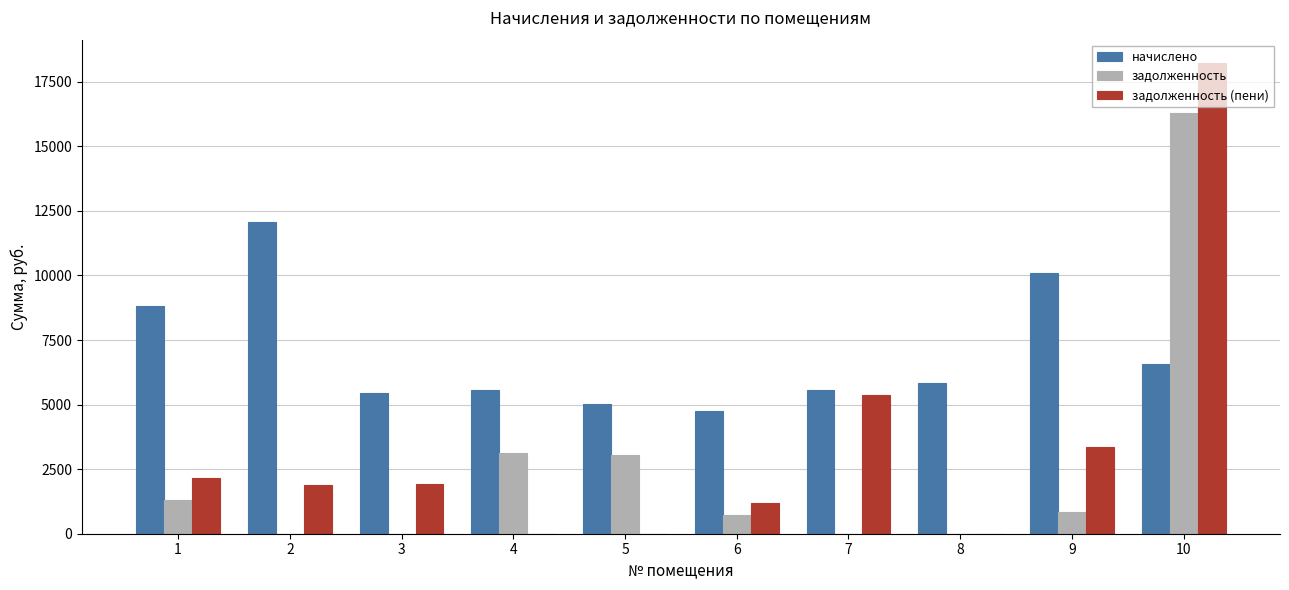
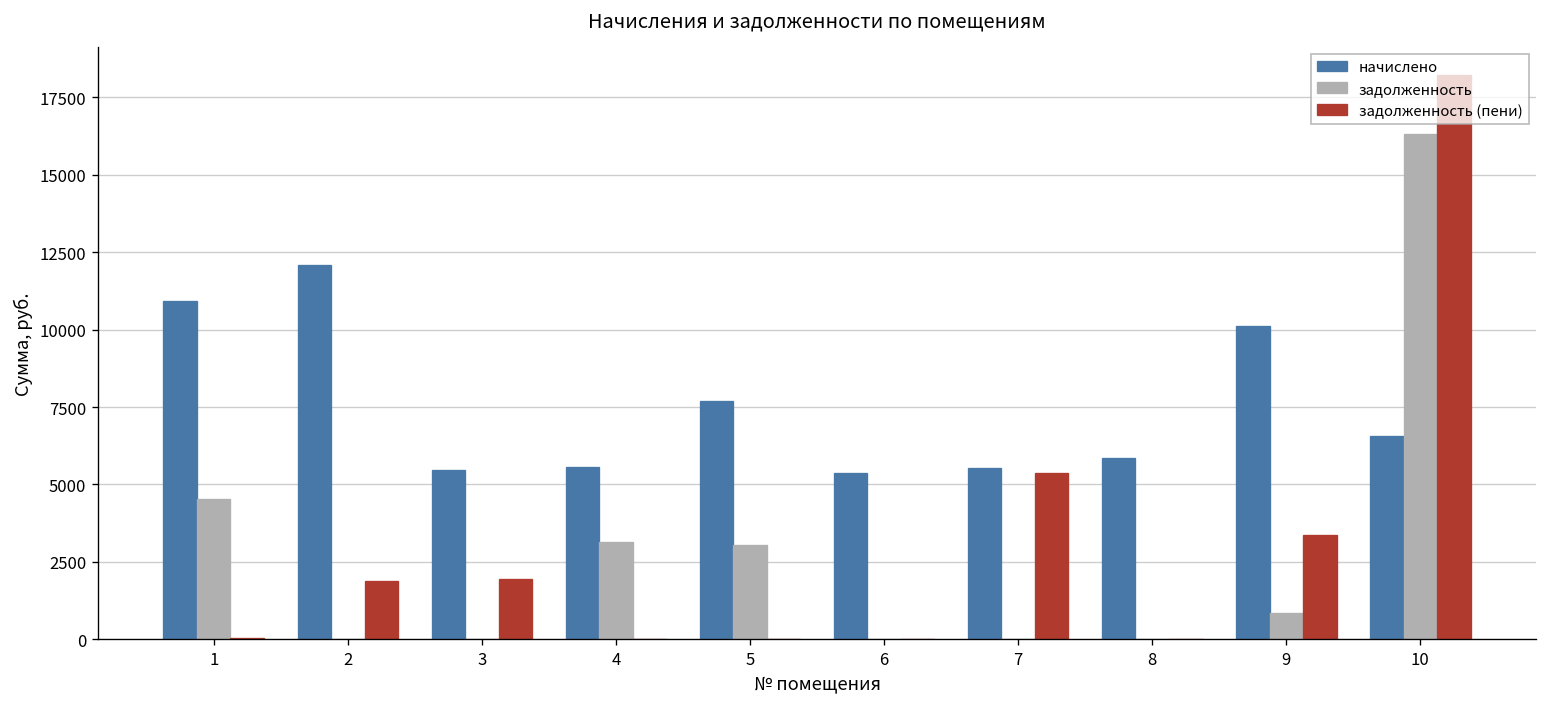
начислено, 1: 8800 -> 10900
задолженность, 1: 1300 -> 4500
задолженность (пени), 1: 2200 -> 100
начислено, 5: 5000 -> 7700
начислено, 6: 4800 -> 5400
задолженность, 6: 700 -> 0
задолженность (пени), 6: 1200 -> 0
